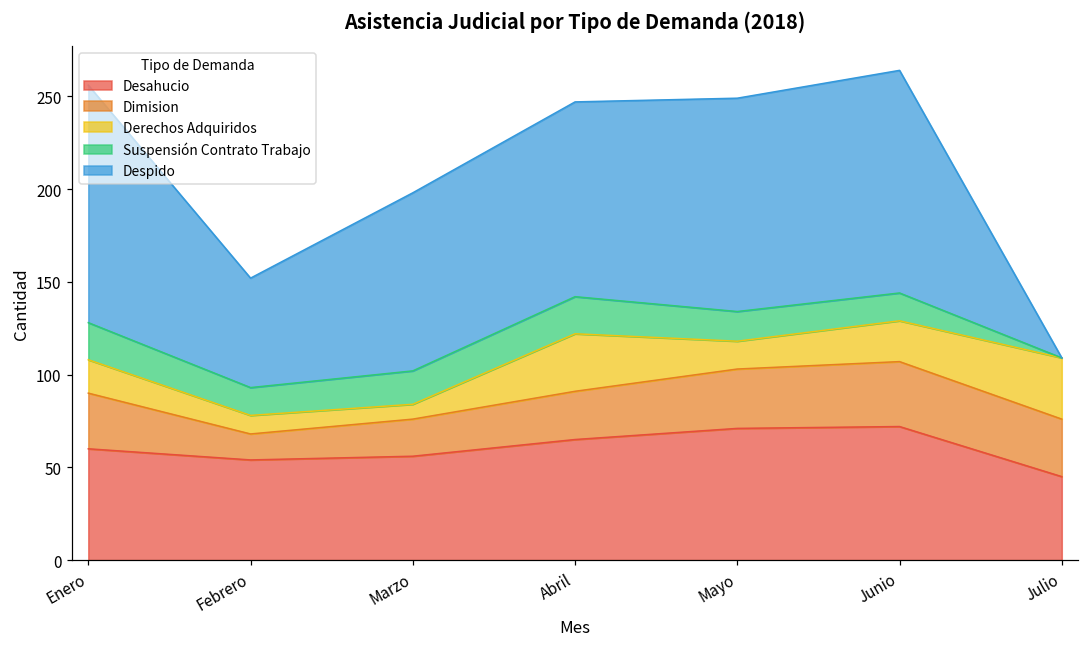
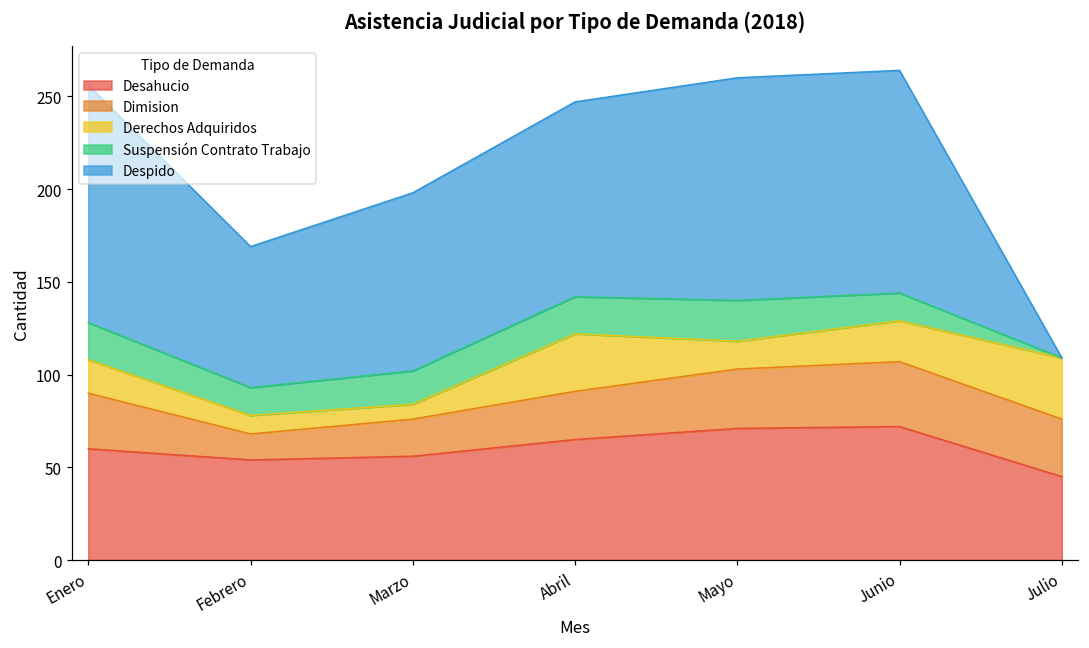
Despido, Febrero: 59 -> 76
Suspensión Contrato Trabajo, Mayo: 16 -> 22
Despido, Mayo: 115 -> 120
